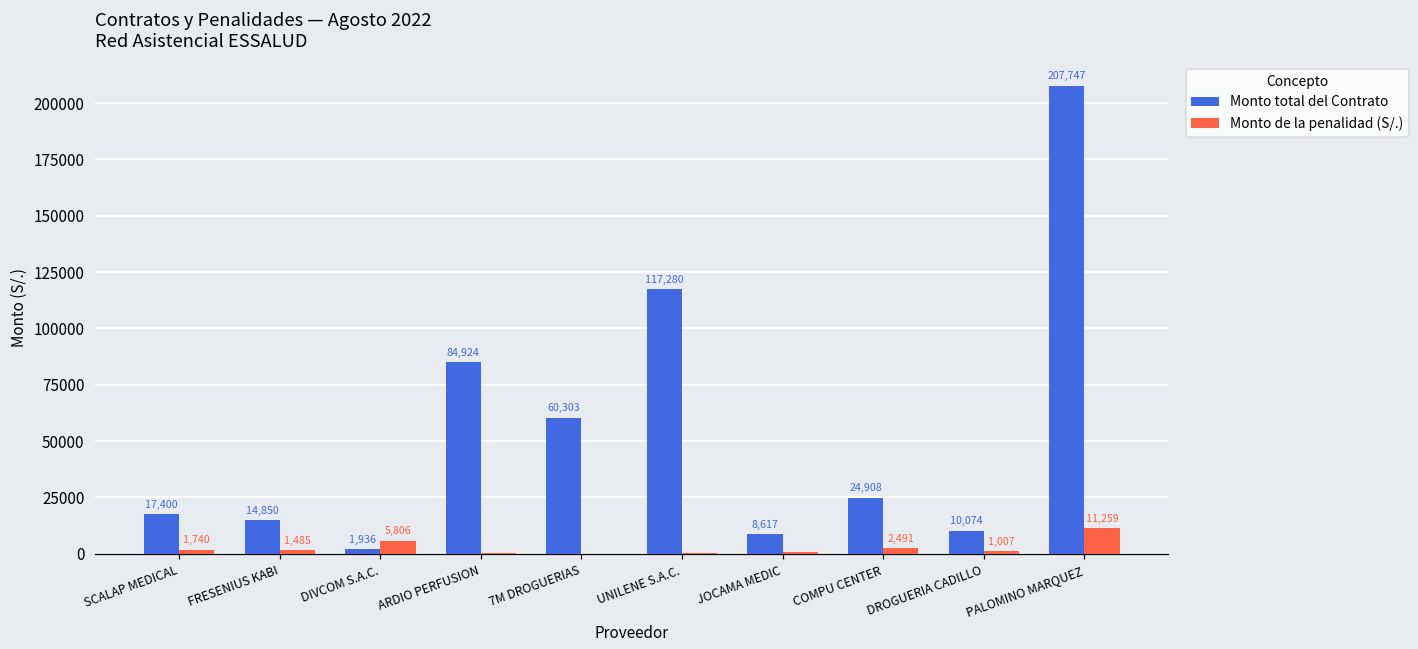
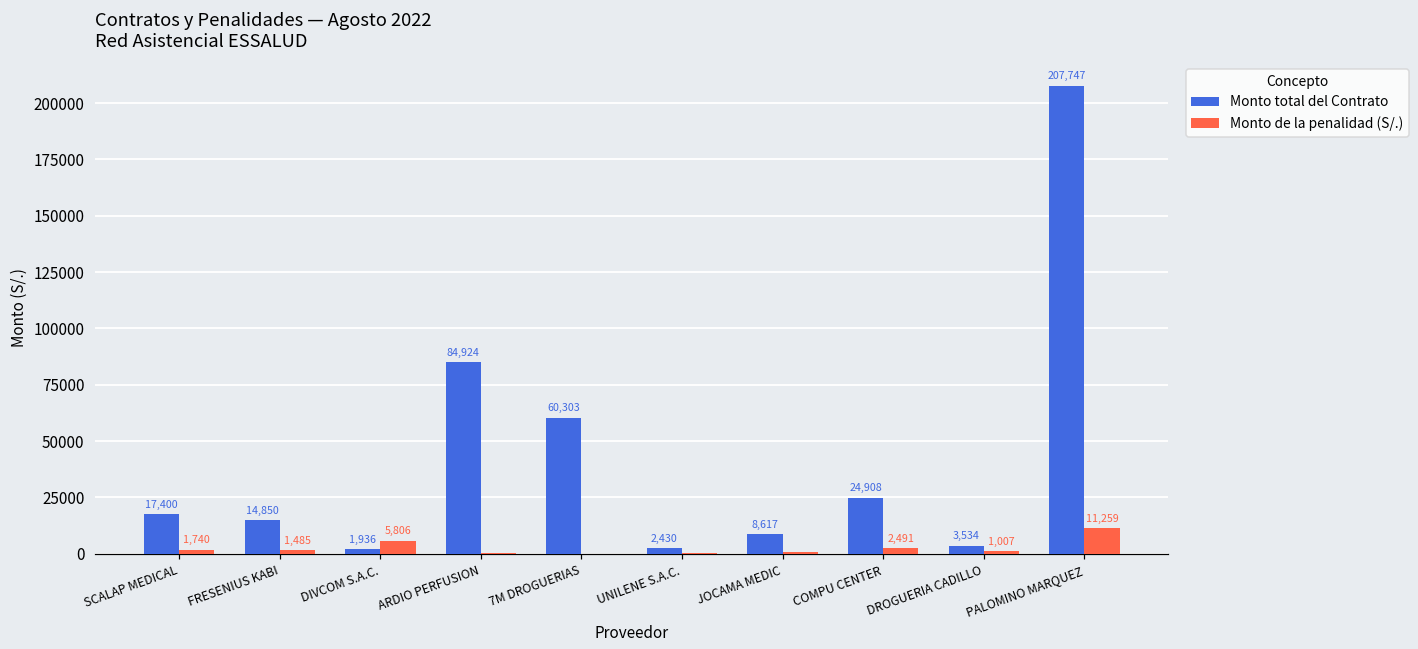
Monto total del Contrato, UNILENE S.A.C.: 117,280 -> 2,430
Monto total del Contrato, DROGUERIA CADILLO: 10,074 -> 3,534
